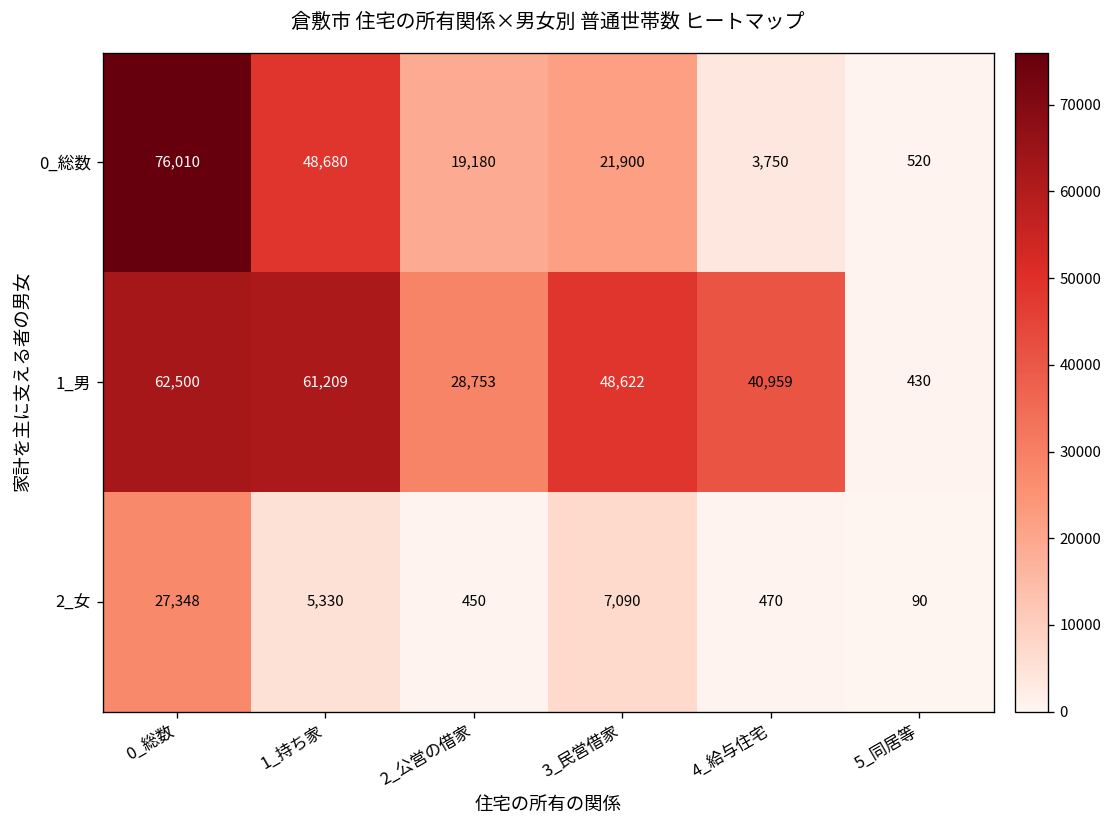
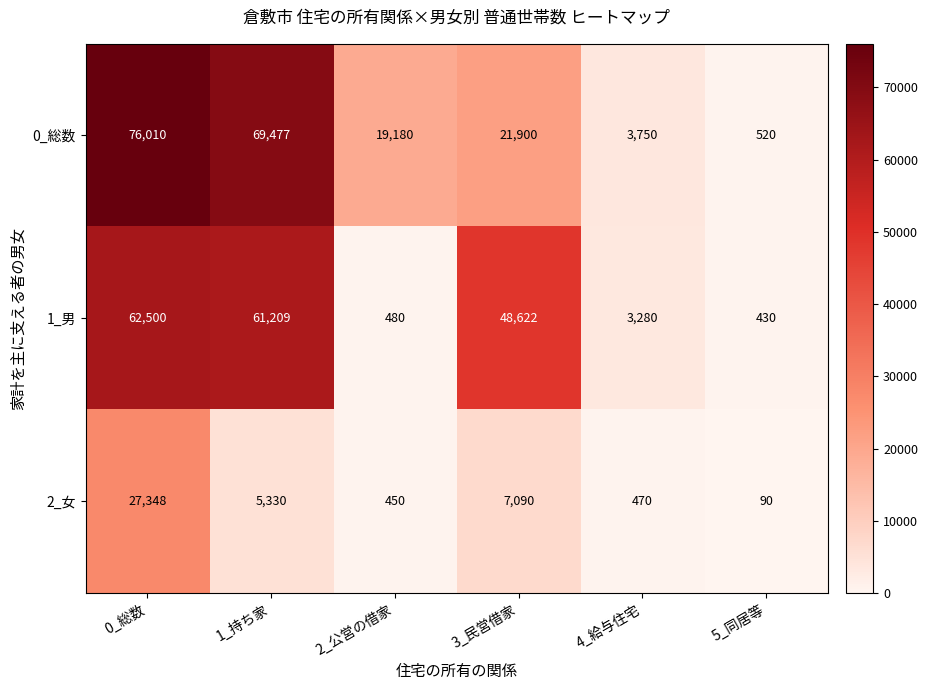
0_総数, 1_持ち家: 48,680 -> 69,477
1_男, 2_公営の借家: 28,753 -> 480
1_男, 4_給与住宅: 40,959 -> 3,280
